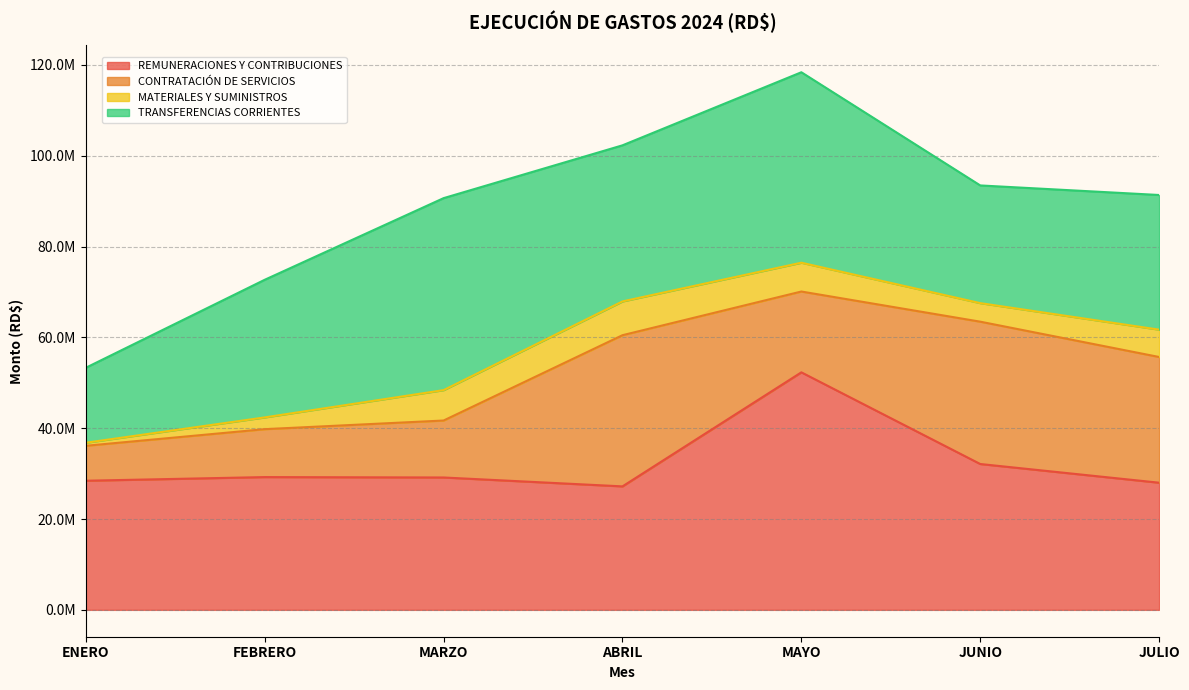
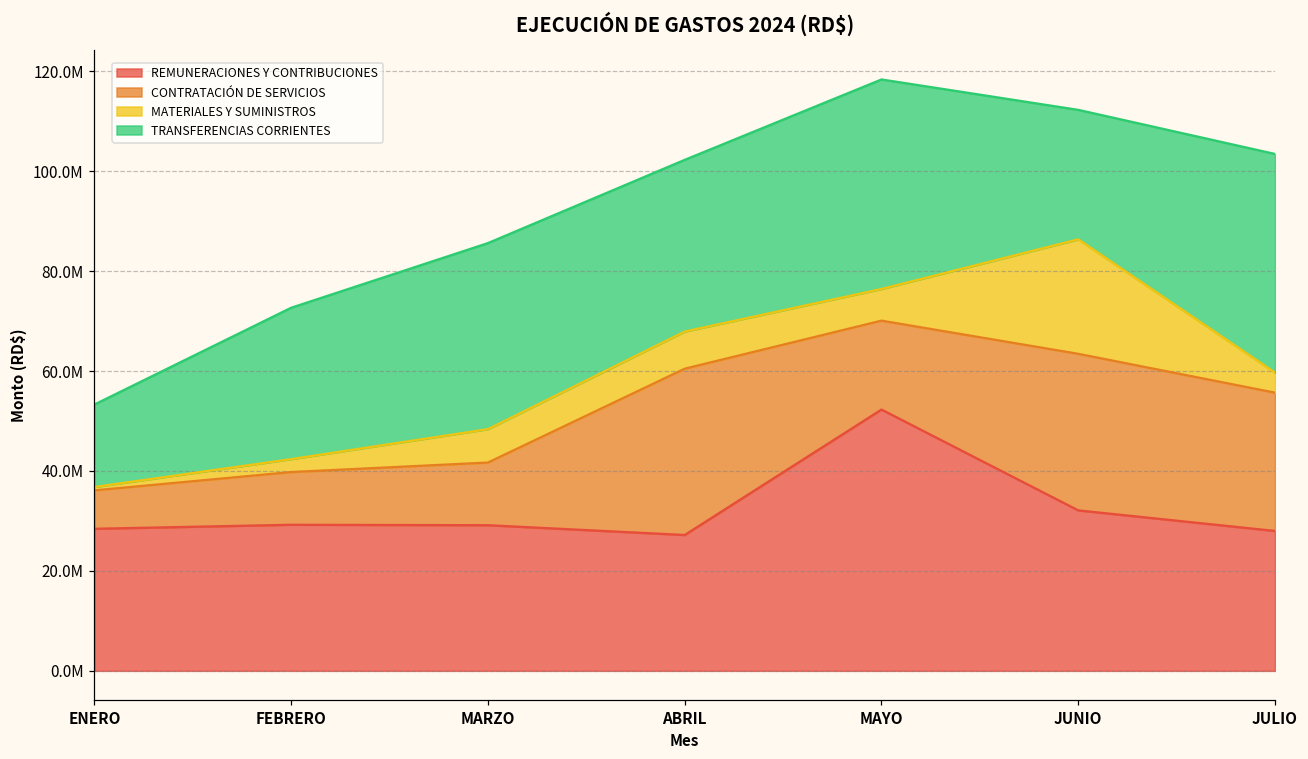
TRANSFERENCIAS CORRIENTES, MARZO: 42000000 -> 37000000
MATERIALES Y SUMINISTROS, JUNIO: 4000000 -> 23000000
MATERIALES Y SUMINISTROS, JULIO: 6000000 -> 4000000
TRANSFERENCIAS CORRIENTES, JULIO: 30000000 -> 44000000
